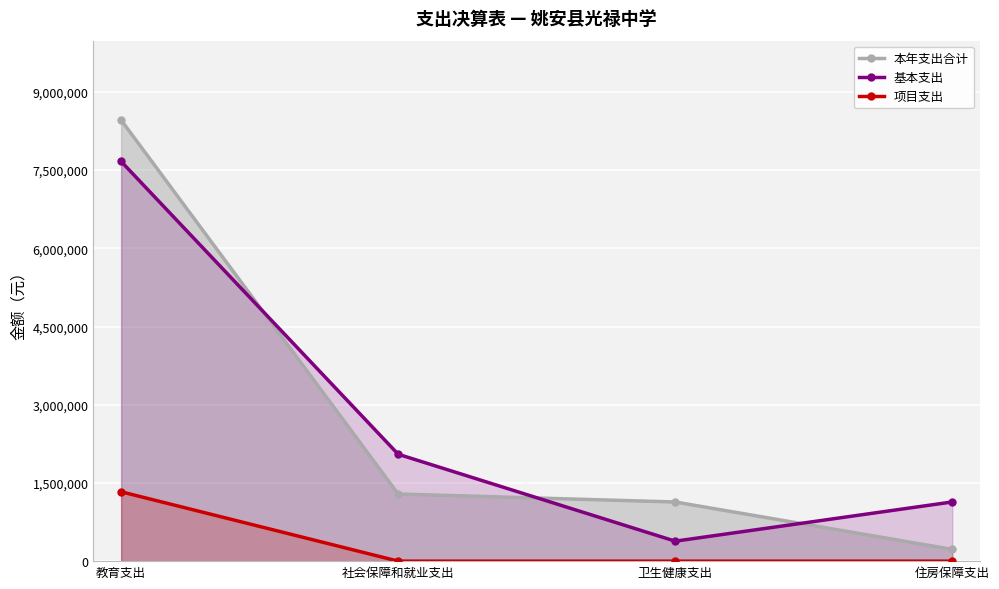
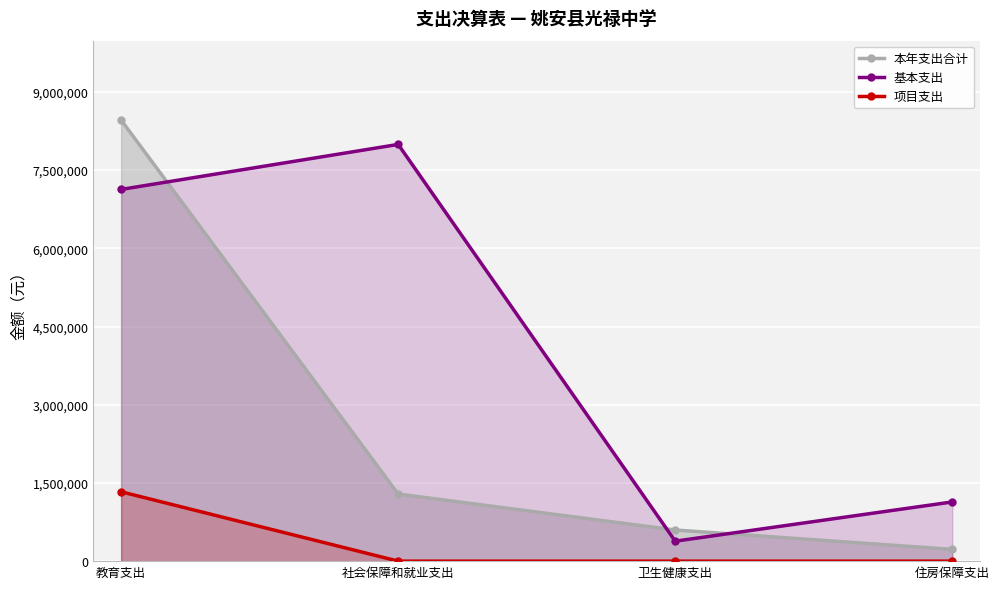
基本支出, 教育支出: 7,700,000 -> 7,100,000
基本支出, 社会保障和就业支出: 2,100,000 -> 8,000,000
本年支出合计, 卫生健康支出: 1,100,000 -> 600,000
